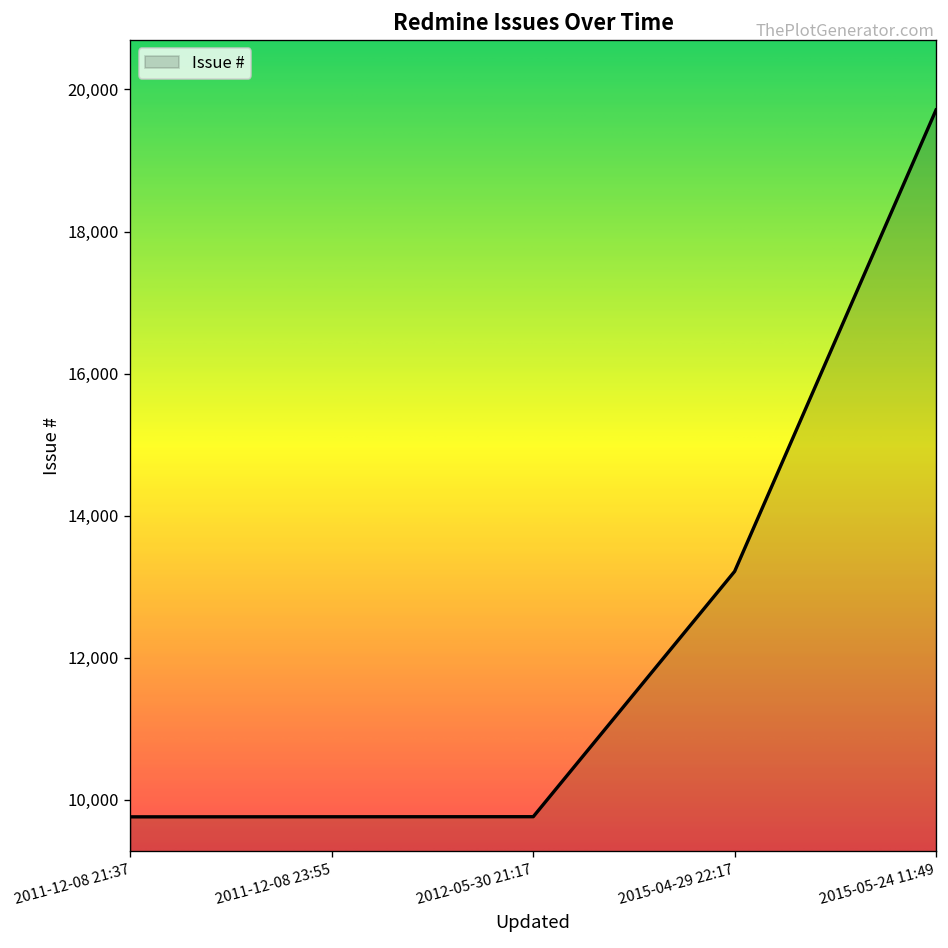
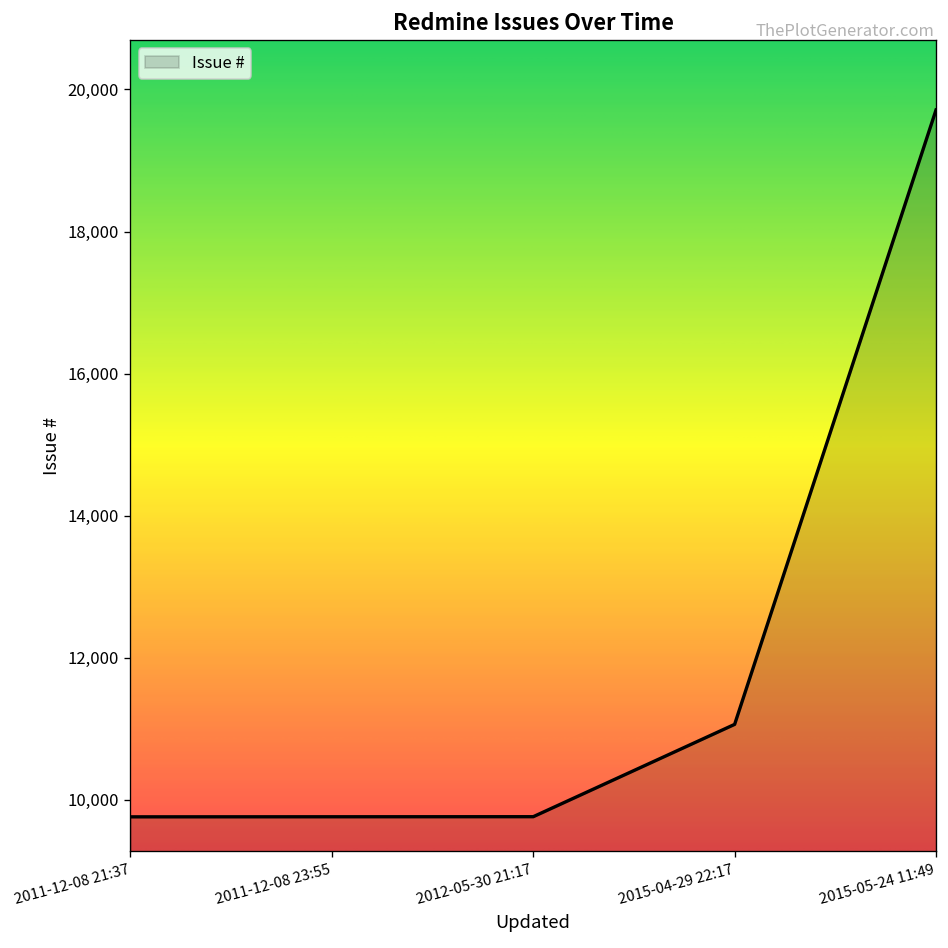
2015-04-29 22:17: 13,200 -> 11,100
